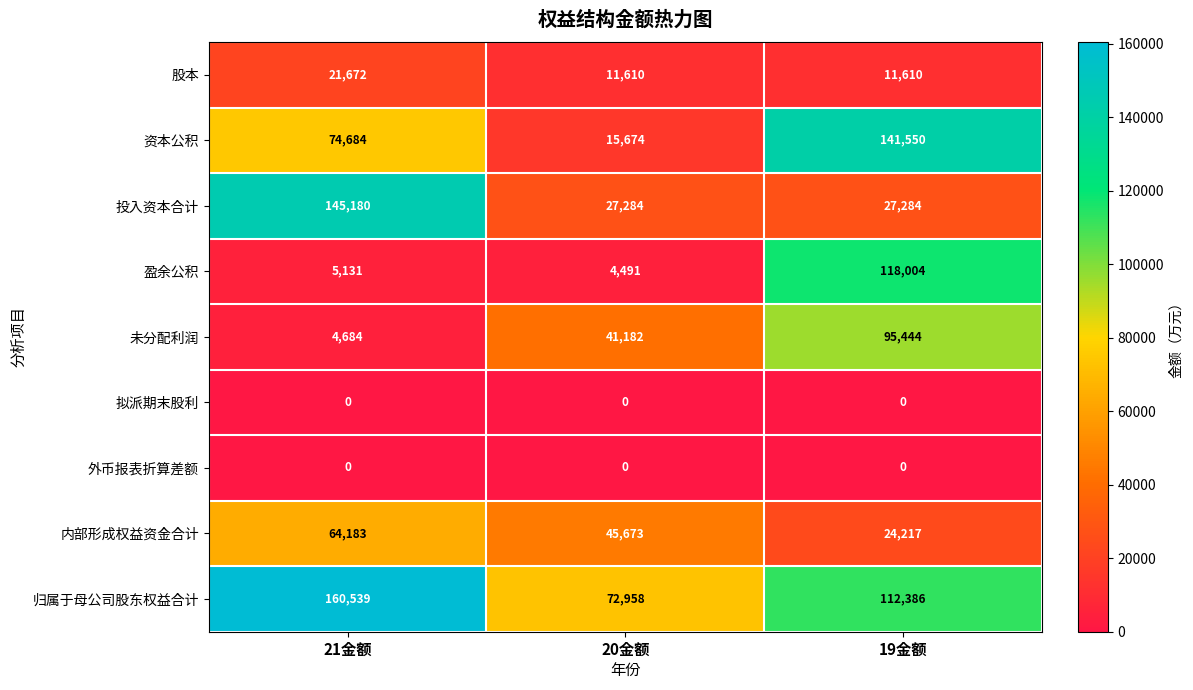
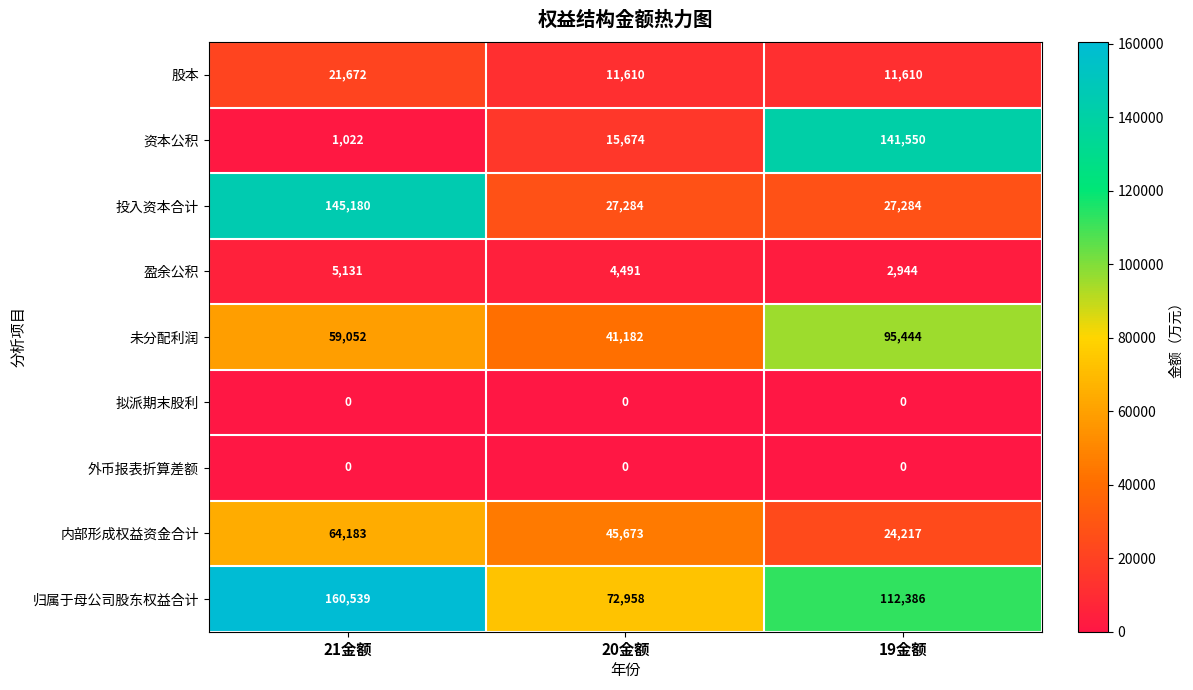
资本公积, 21金额: 74,684 -> 1,022
盈余公积, 19金额: 118,004 -> 2,944
未分配利润, 21金额: 4,684 -> 59,052
